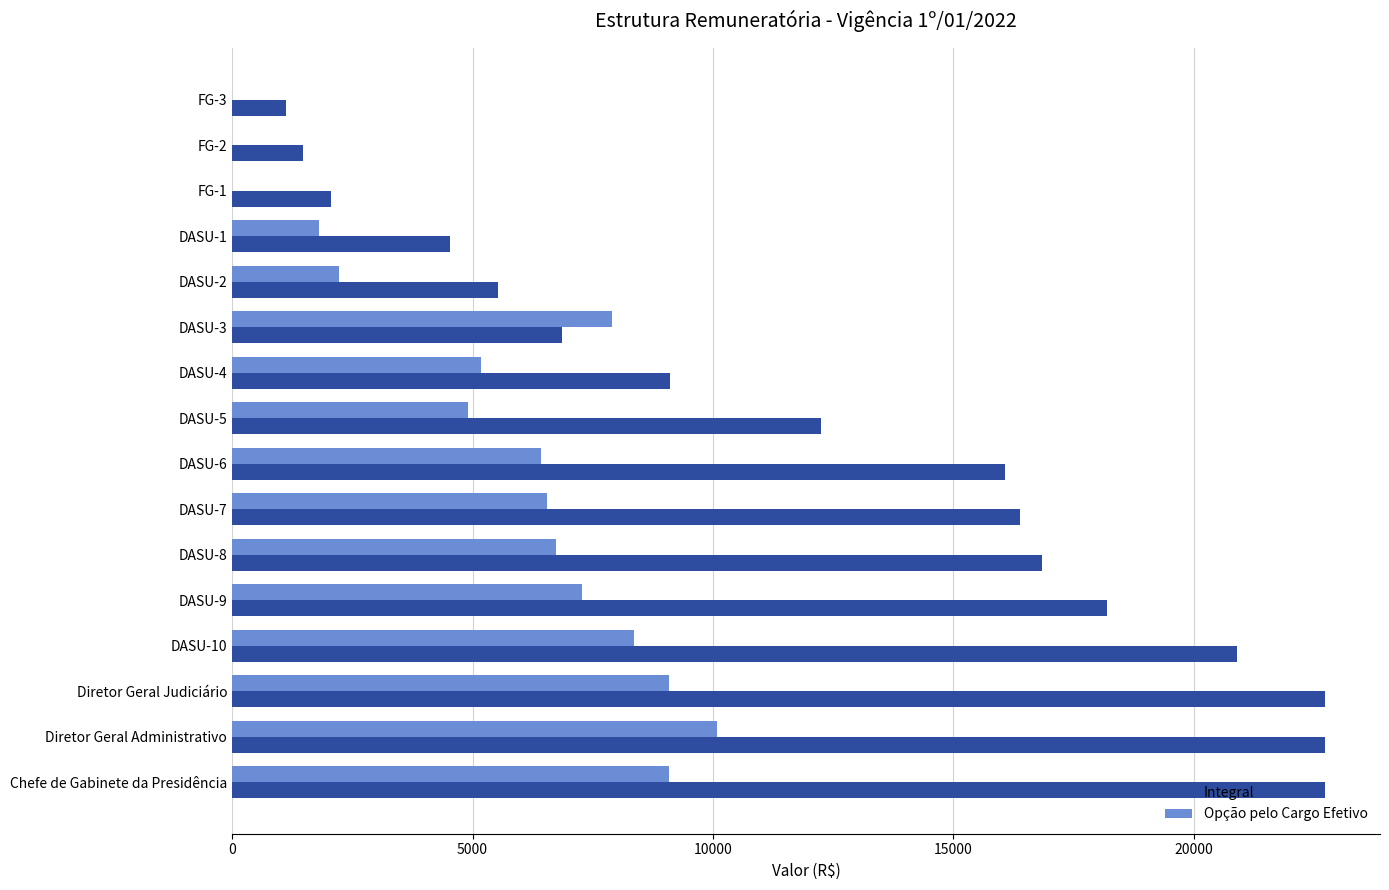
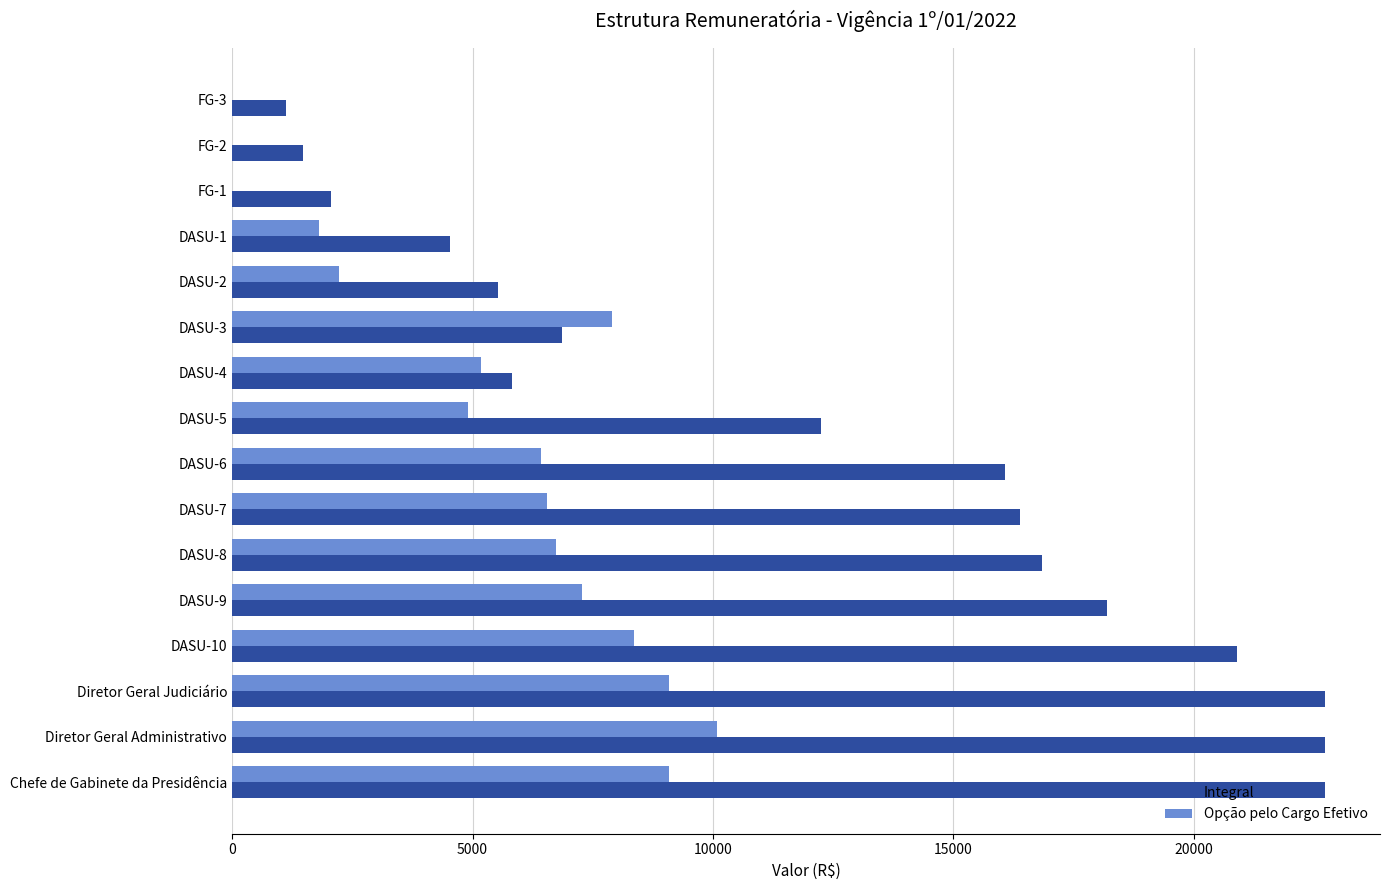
Integral, DASU-4: 9100 -> 5800
